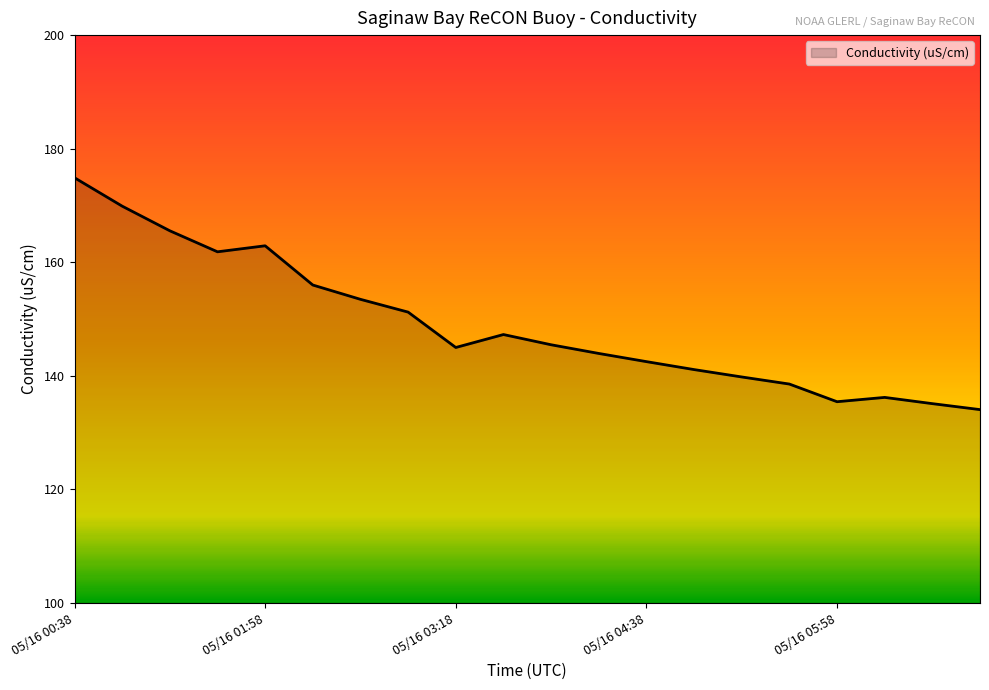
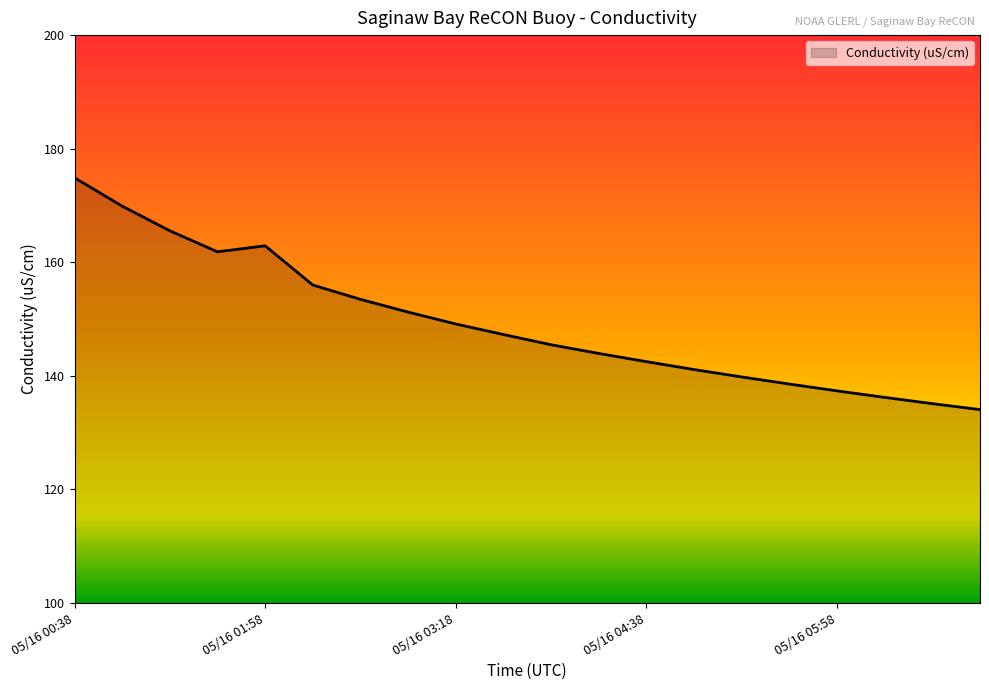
05/16 03:18: 145 -> 149
05/16 05:58: 135 -> 137
